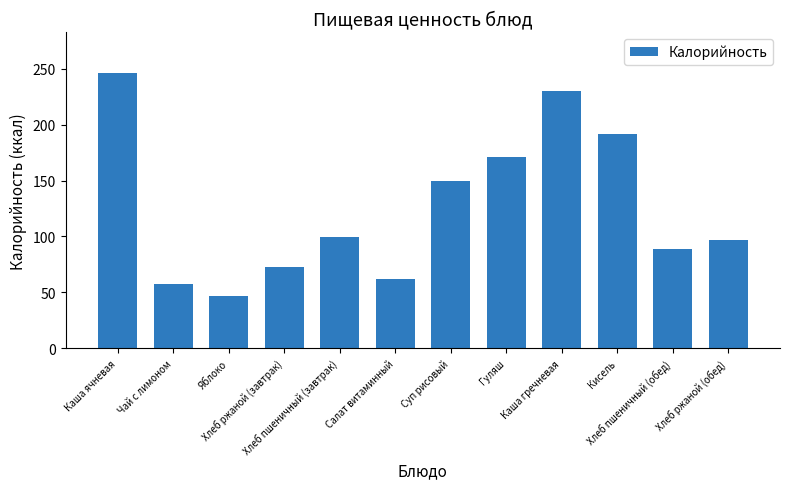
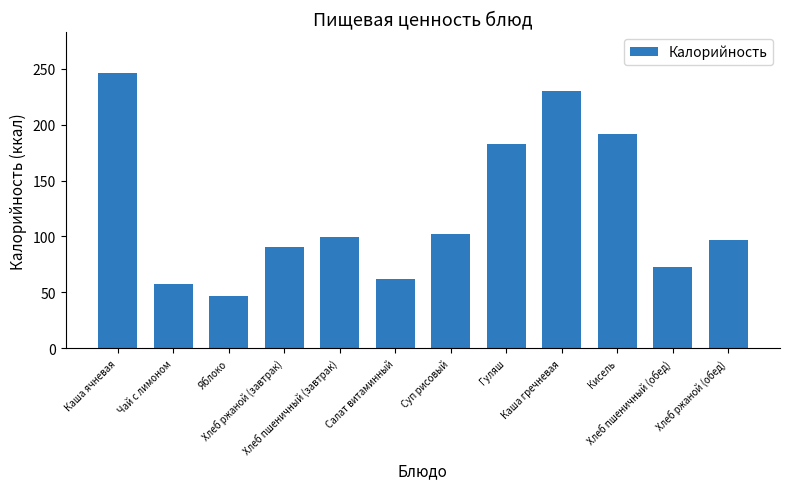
Хлеб ржаной (завтрак): 73 -> 91
Суп рисовый: 150 -> 102
Гуляш: 171 -> 183
Хлеб пшеничный (обед): 89 -> 72
